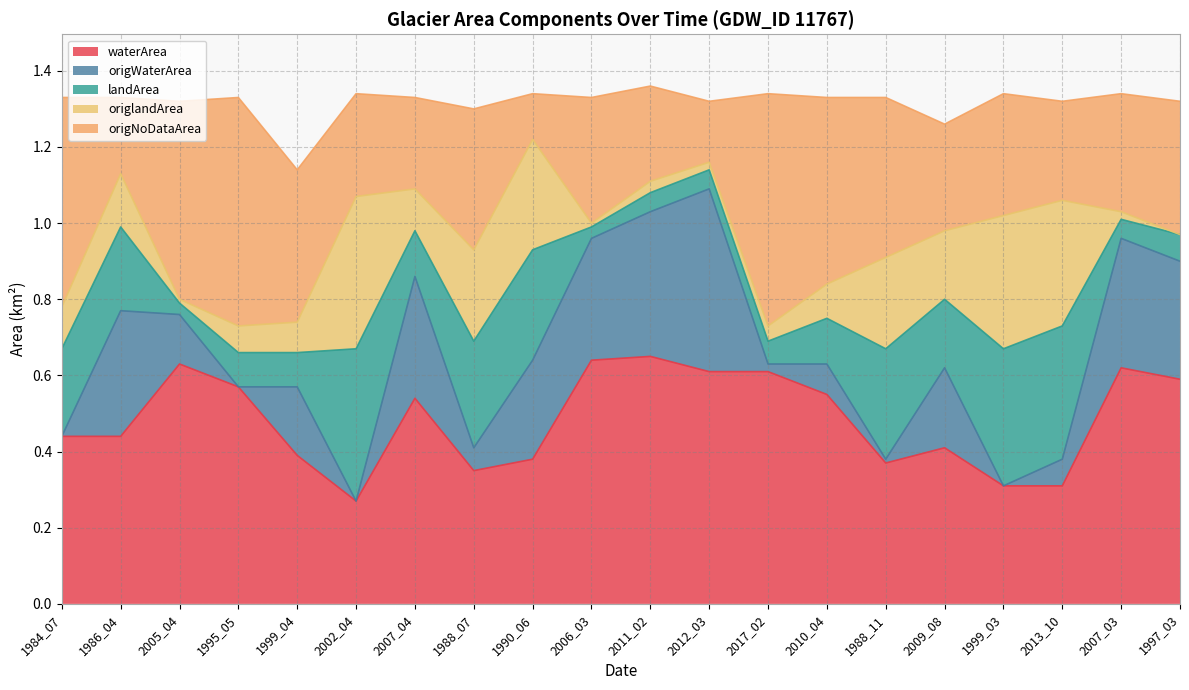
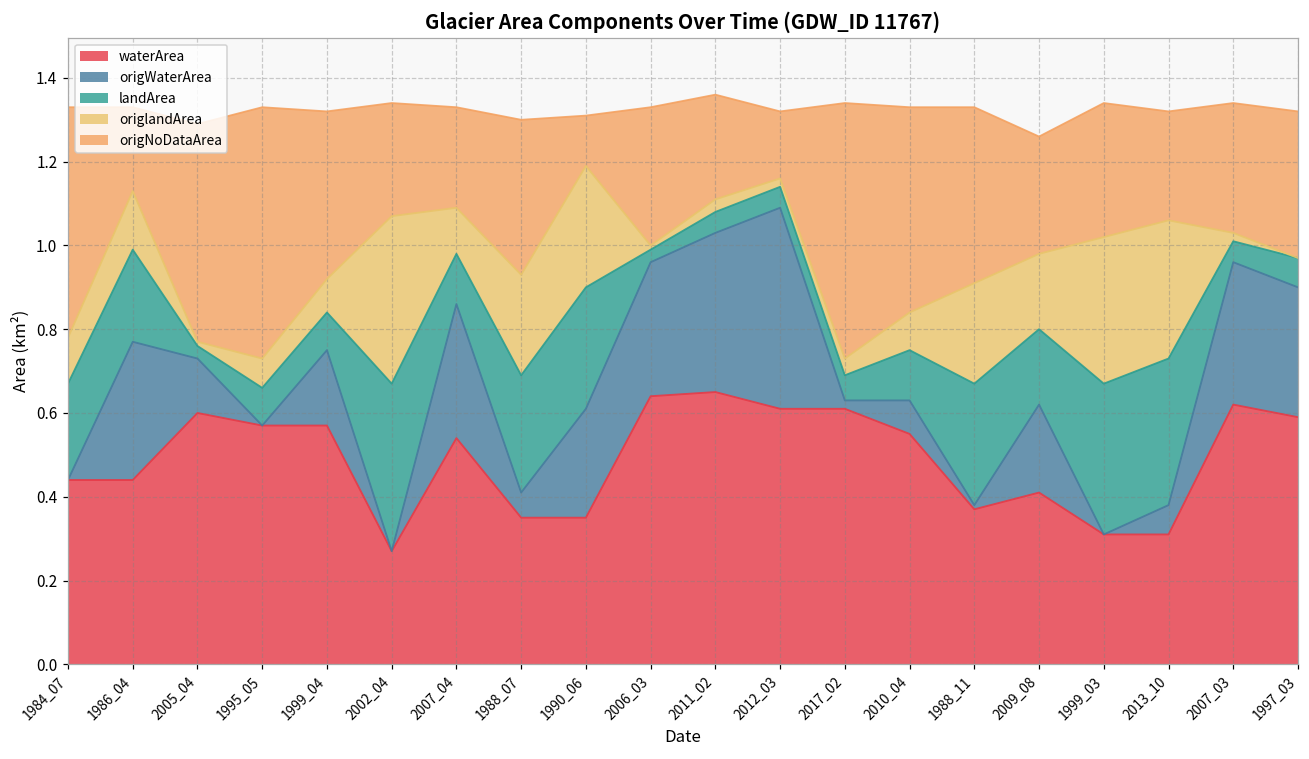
waterArea, 2005_04: 0.63 -> 0.60
waterArea, 1999_04: 0.39 -> 0.57
waterArea, 1990_06: 0.38 -> 0.35
